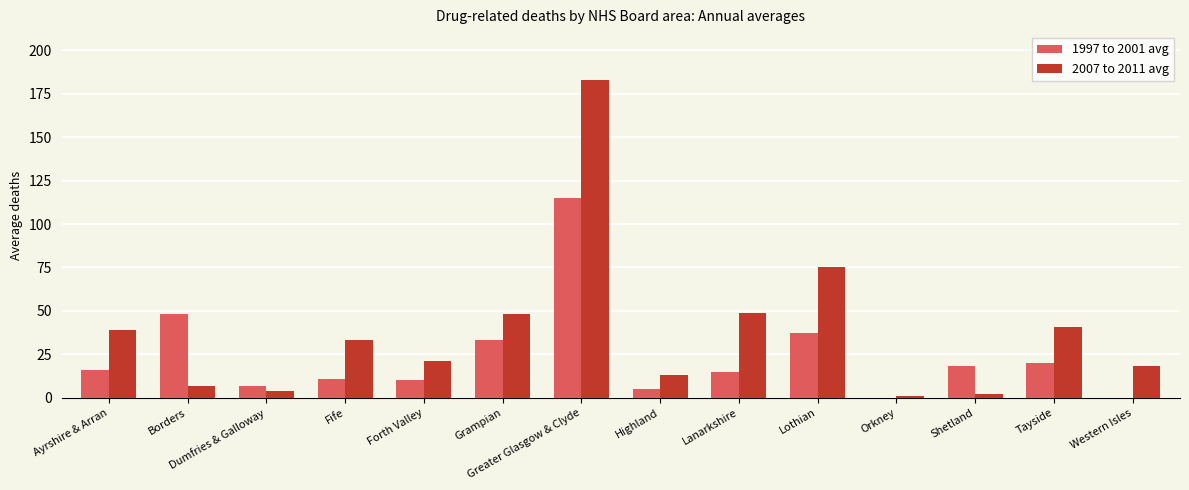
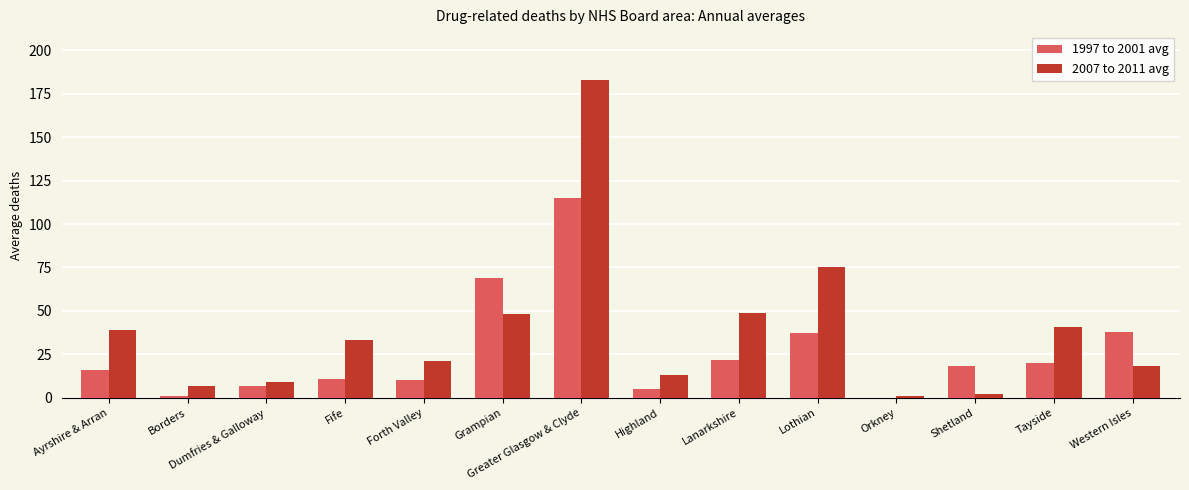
1997 to 2001 avg, Borders: 48 -> 1
2007 to 2011 avg, Dumfries & Galloway: 4 -> 9
1997 to 2001 avg, Grampian: 33 -> 69
1997 to 2001 avg, Lanarkshire: 15 -> 22
1997 to 2001 avg, Western Isles: 0 -> 38
